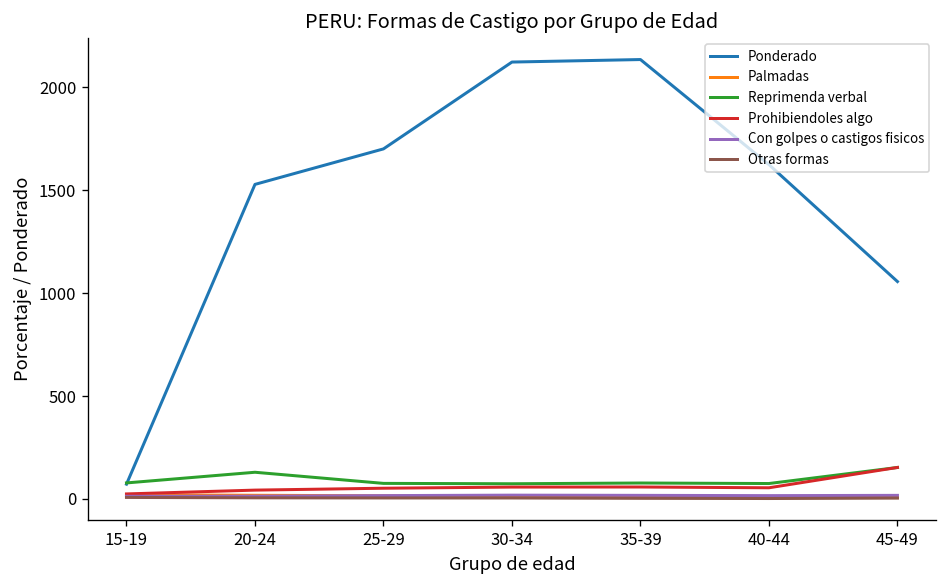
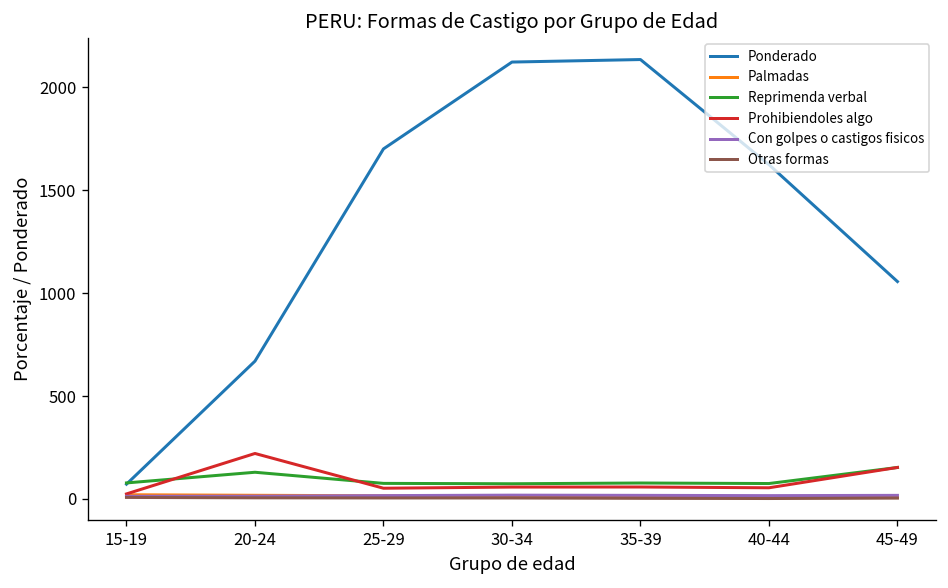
Ponderado, 20-24: 1530 -> 670
Prohibiendoles algo, 20-24: 40 -> 220
